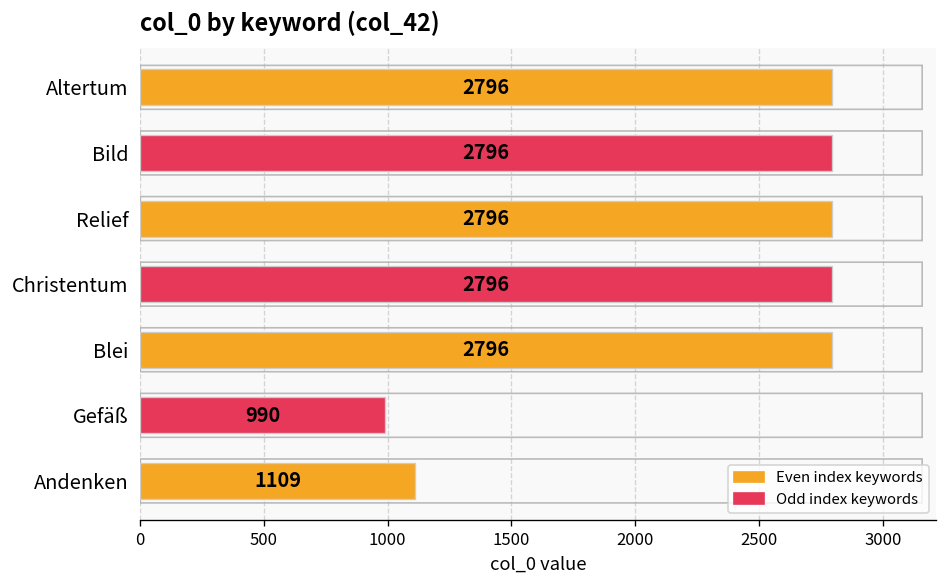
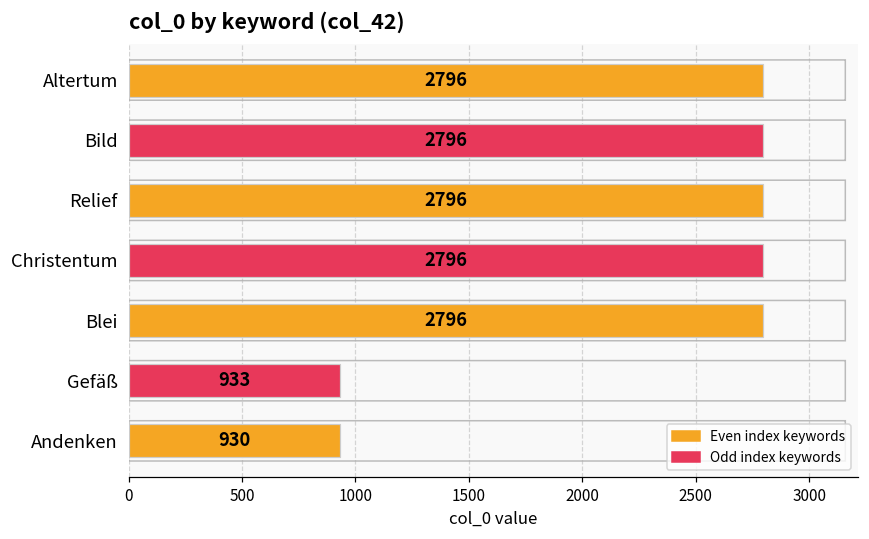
Gefäß: 990 -> 933
Andenken: 1109 -> 930
